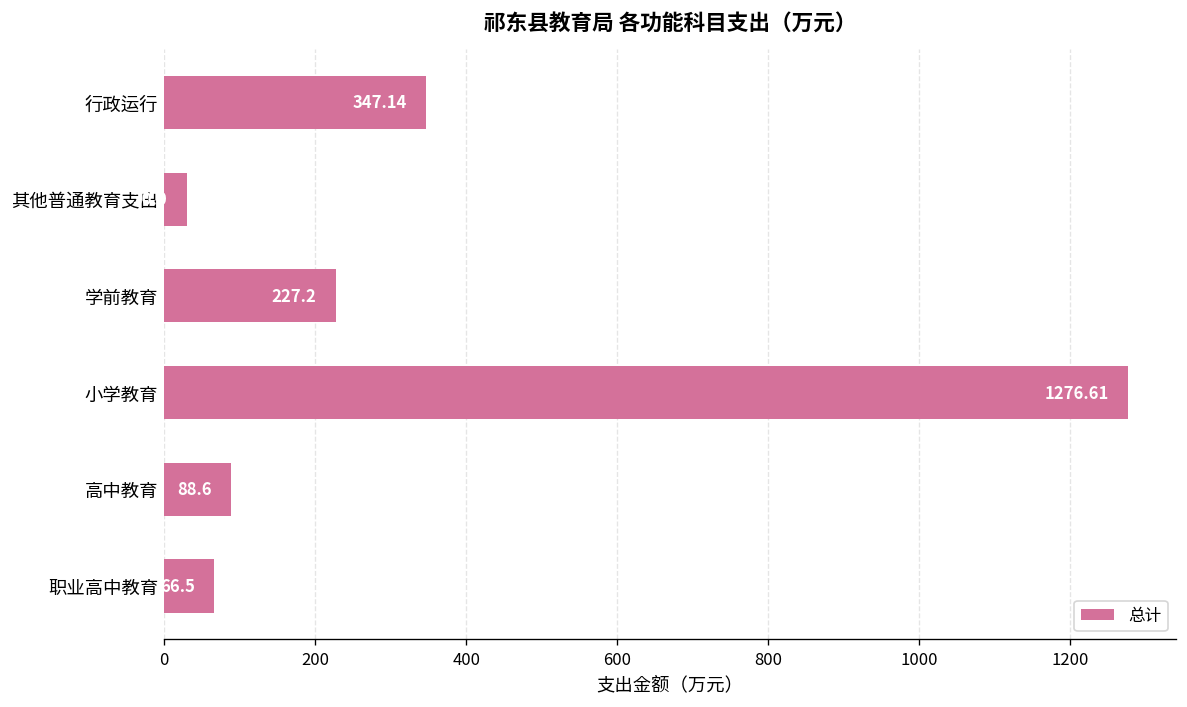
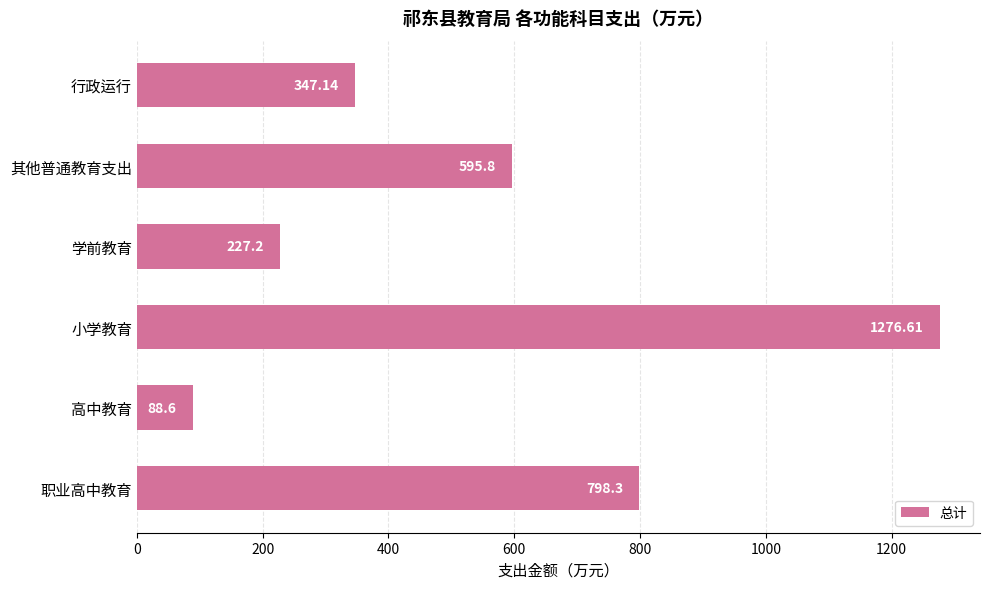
其他普通教育支出: 30 -> 600
职业高中教育: 66.5 -> 798.3
